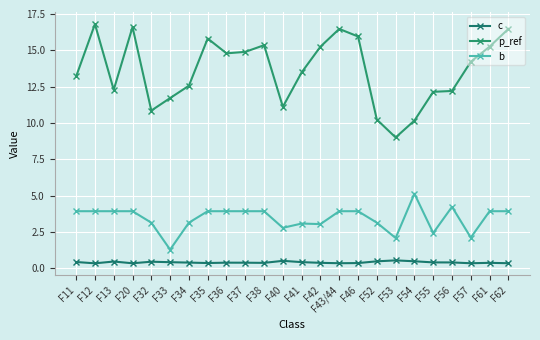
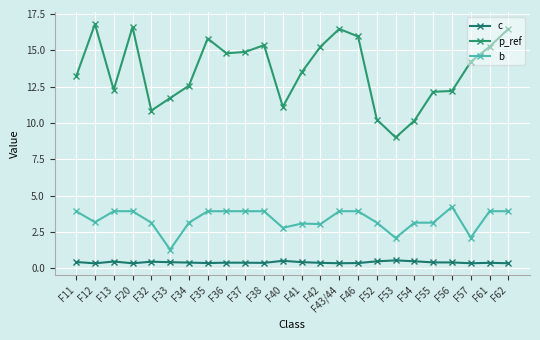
b, F12: 3.9 -> 3.2
b, F54: 5.1 -> 3.1
b, F55: 2.4 -> 3.1
